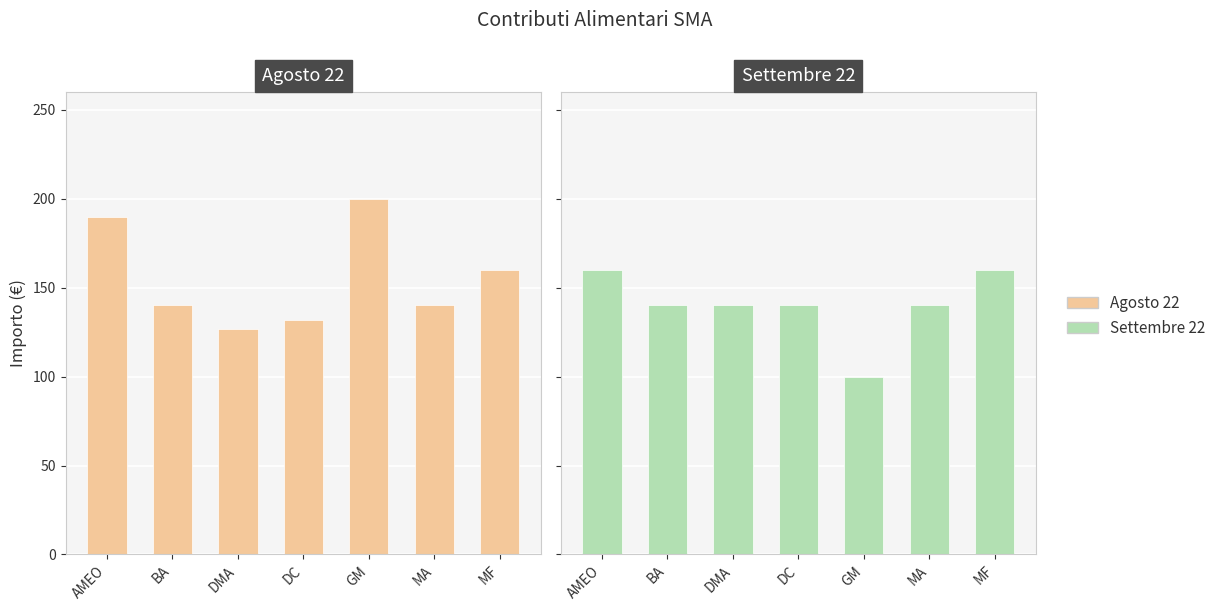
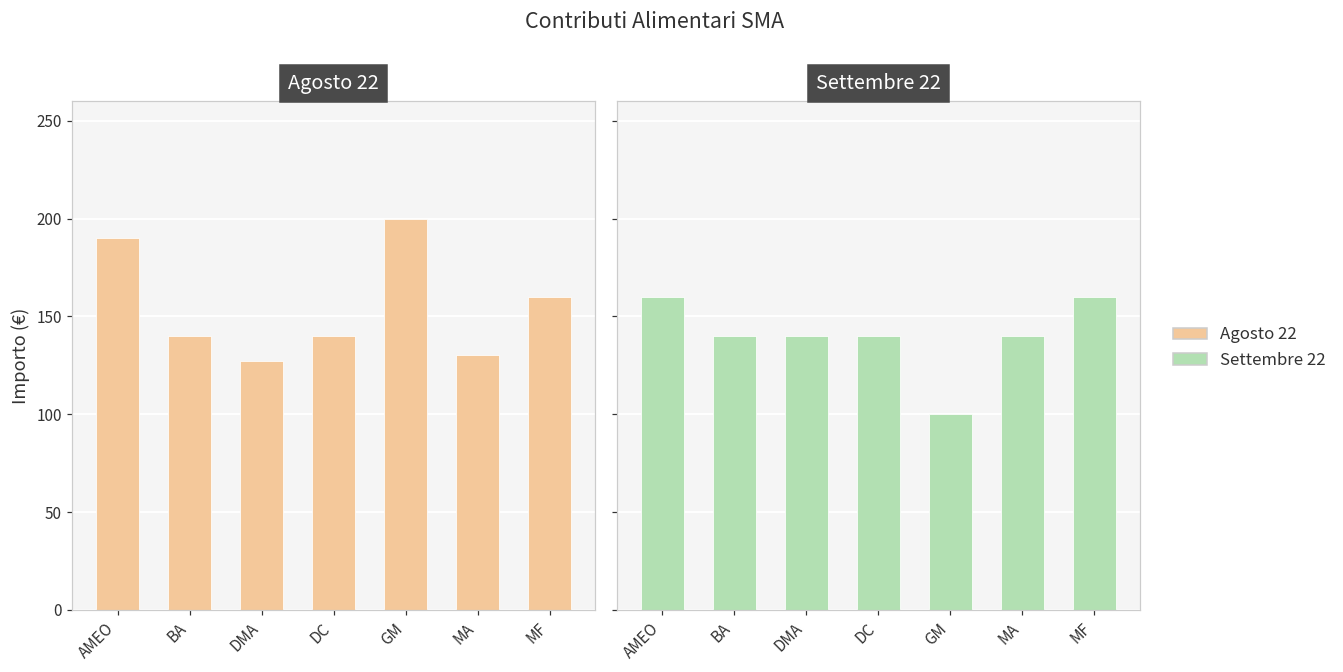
Agosto 22, DC: 132 -> 140
Agosto 22, MA: 140 -> 130
